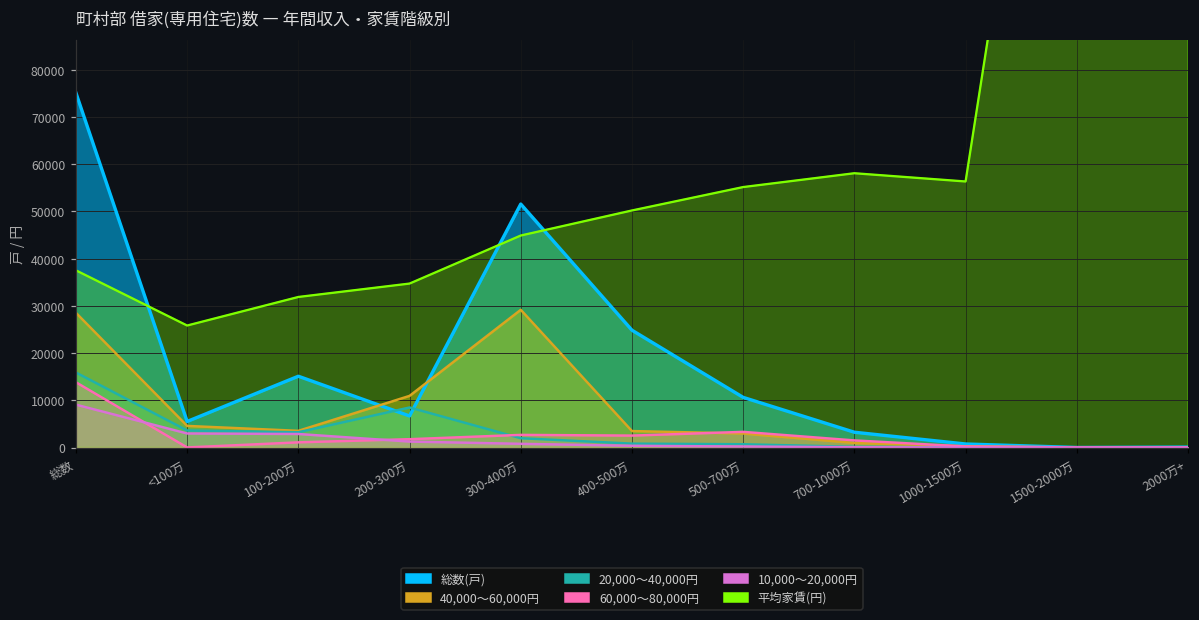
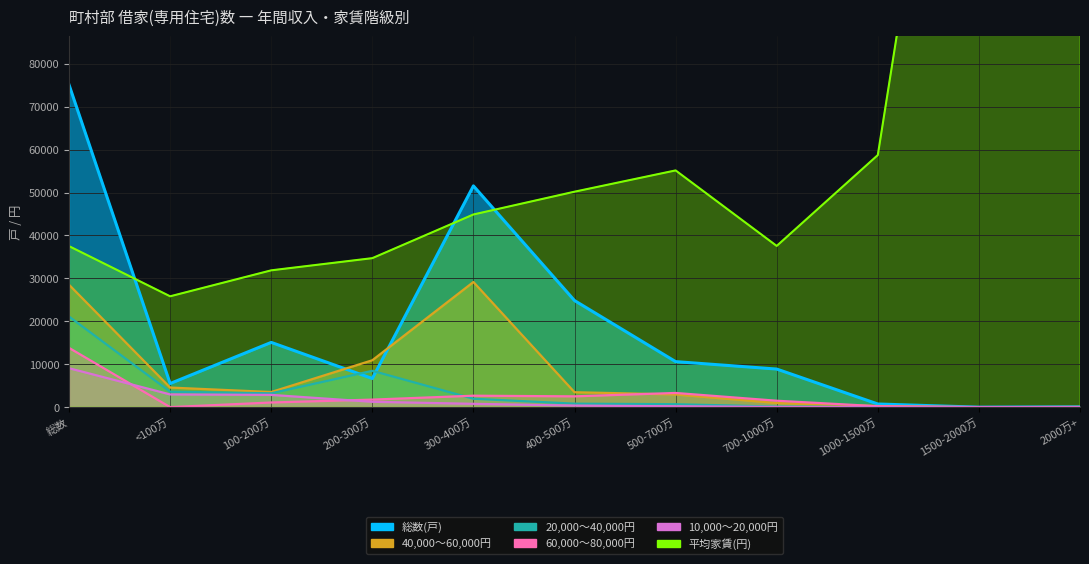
20,000～40,000円, 総数: 16000 -> 21000
総数(戸), 700-1000万: 3000 -> 9000
平均家賃(円), 700-1000万: 58000 -> 38000
平均家賃(円), 1000-1500万: 56000 -> 59000
